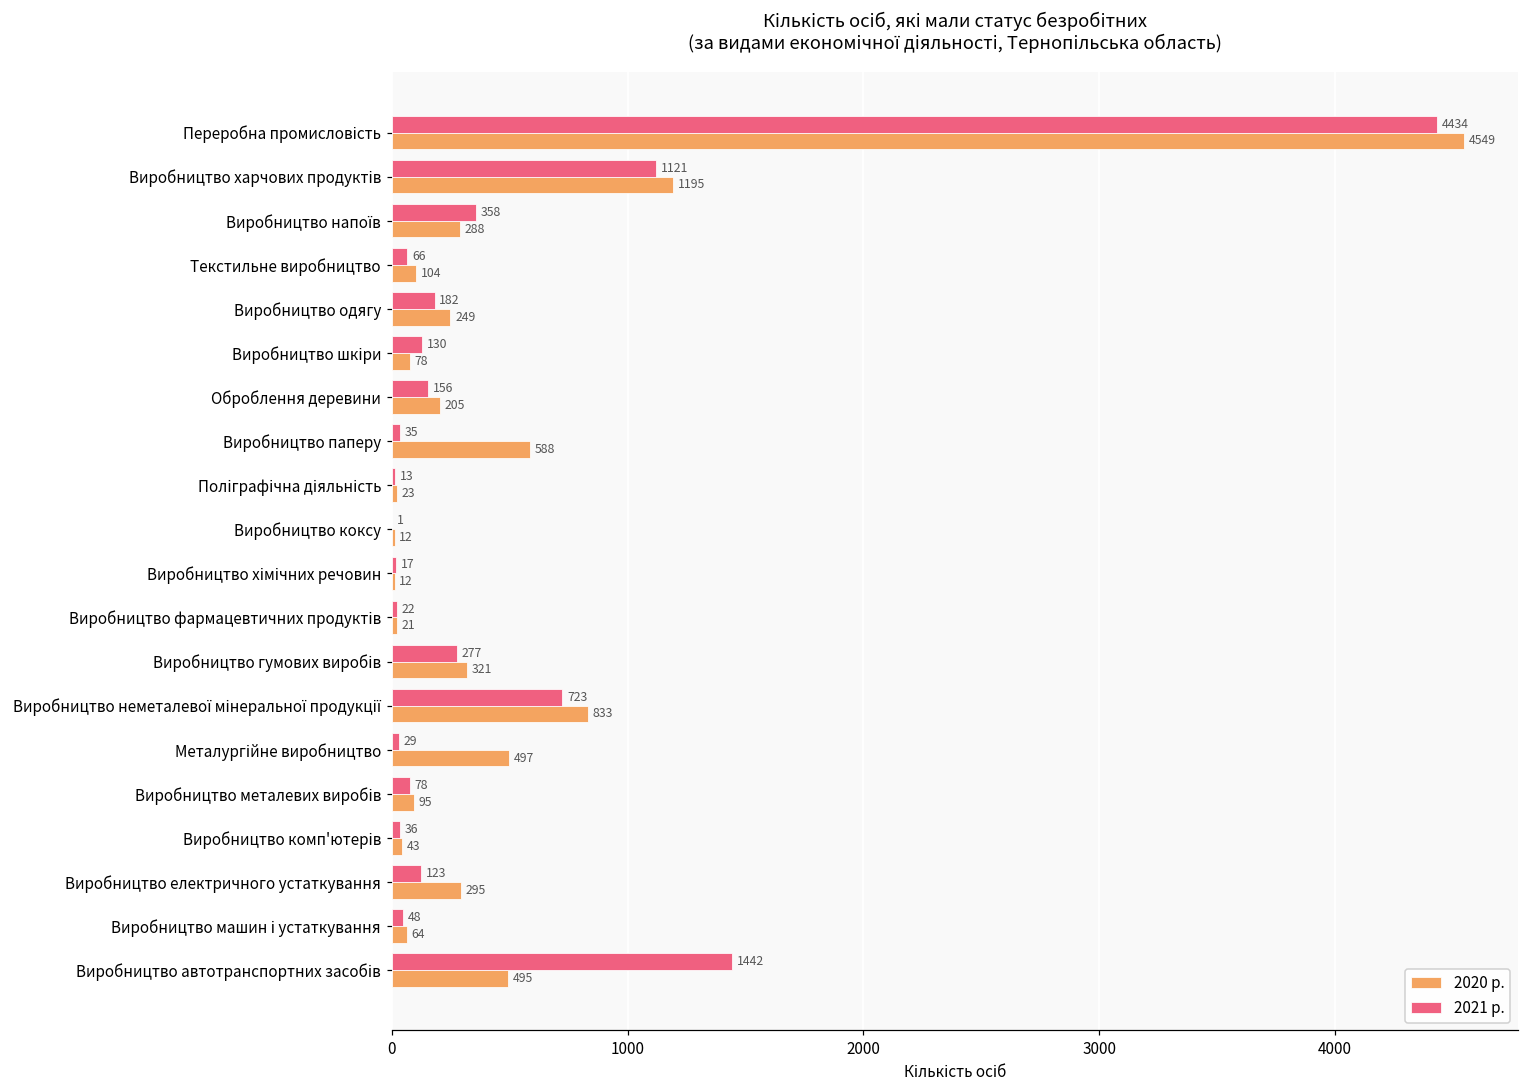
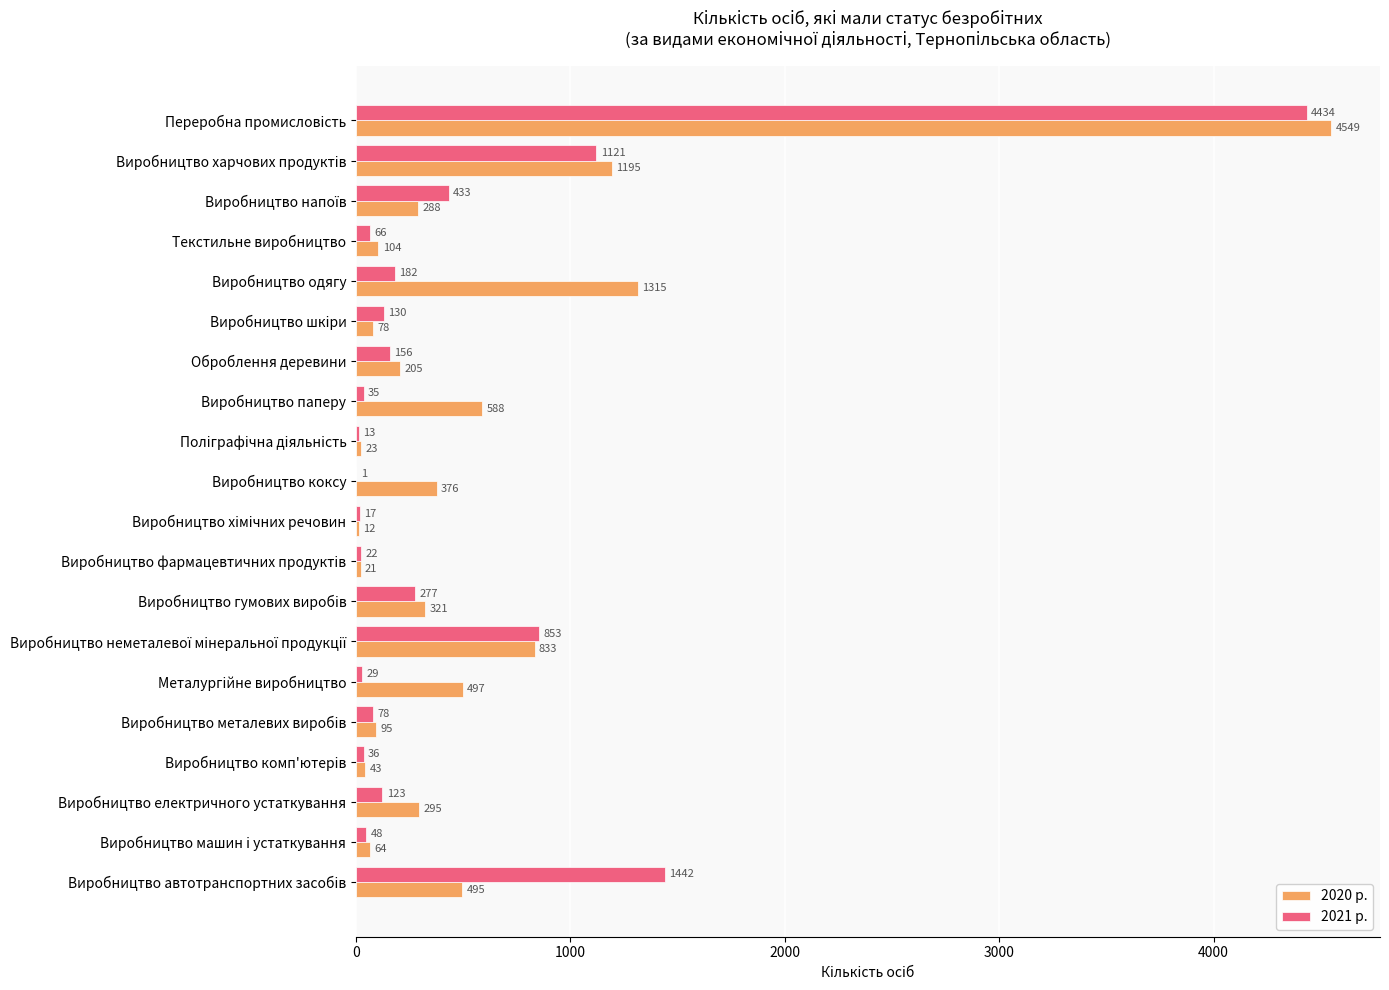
2021 р., Виробництво напоїв: 358 -> 433
2020 р., Виробництво одягу: 249 -> 1315
2020 р., Виробництво коксу: 12 -> 376
2021 р., Виробництво неметалевої мінеральної продукції: 723 -> 853
